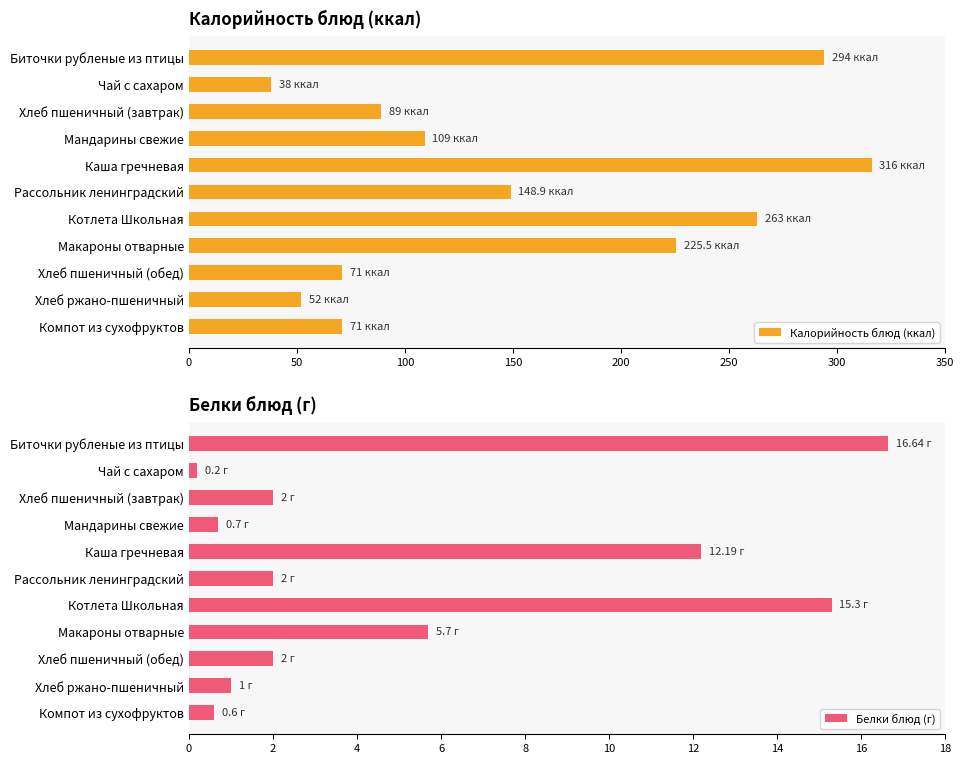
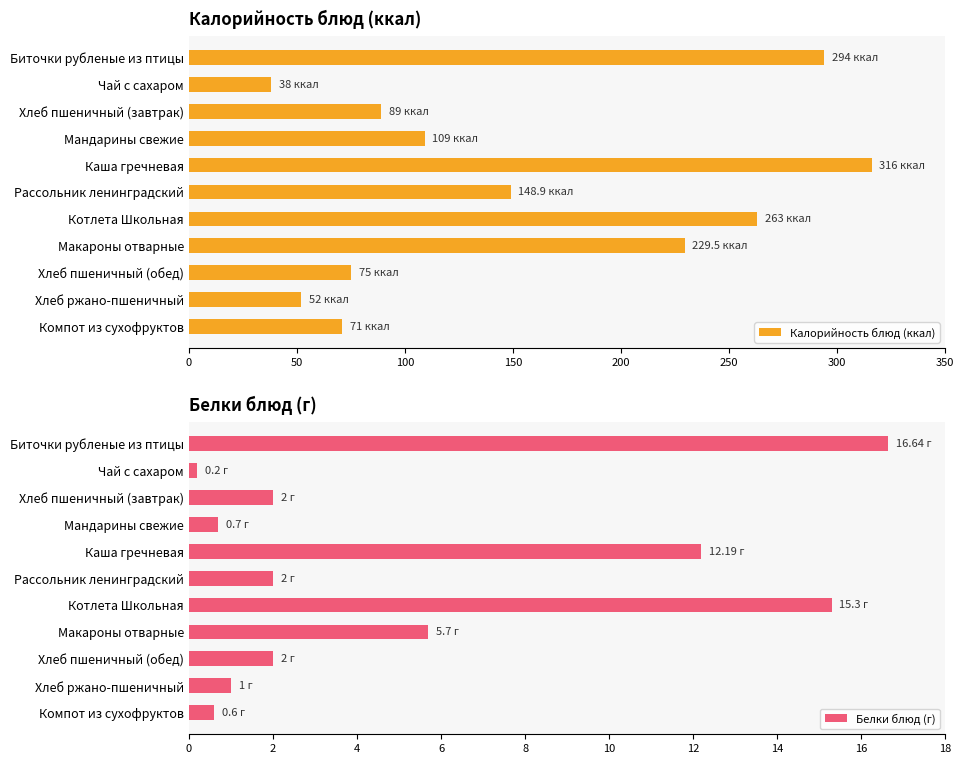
Калорийность блюд (ккал), Макароны отварные: 225.5 -> 229.5
Калорийность блюд (ккал), Хлеб пшеничный (обед): 71 -> 75
